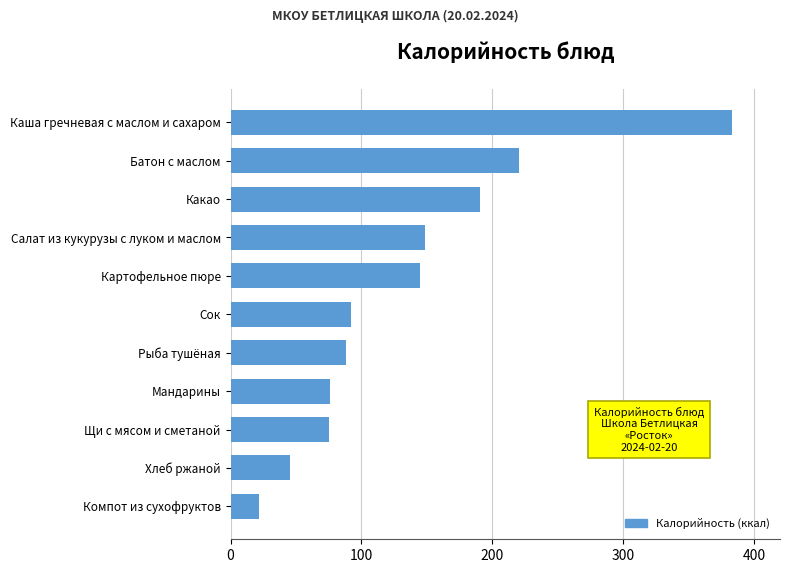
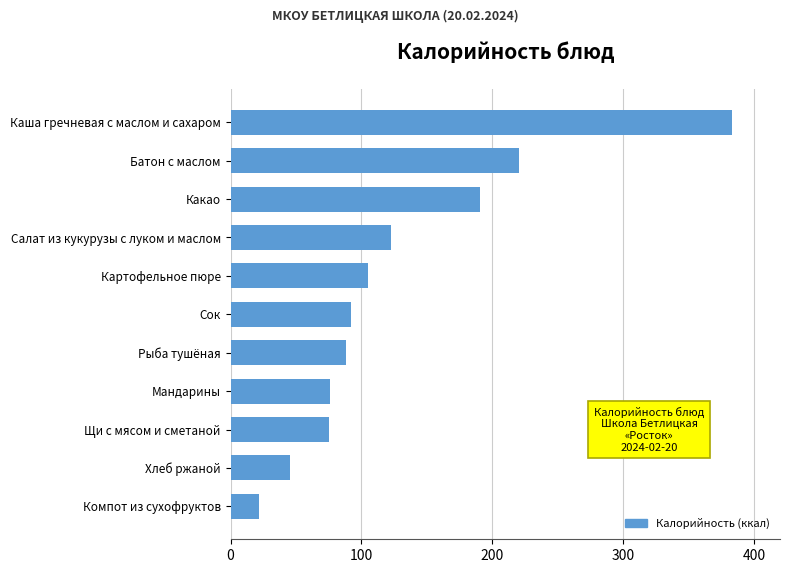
Салат из кукурузы с луком и маслом: 149 -> 123
Картофельное пюре: 145 -> 105
